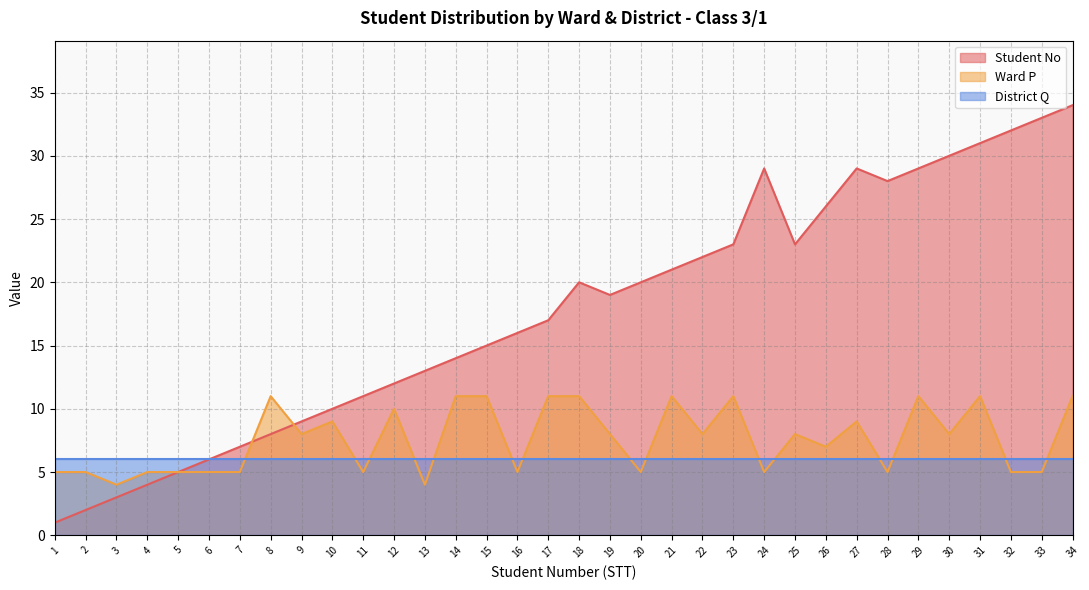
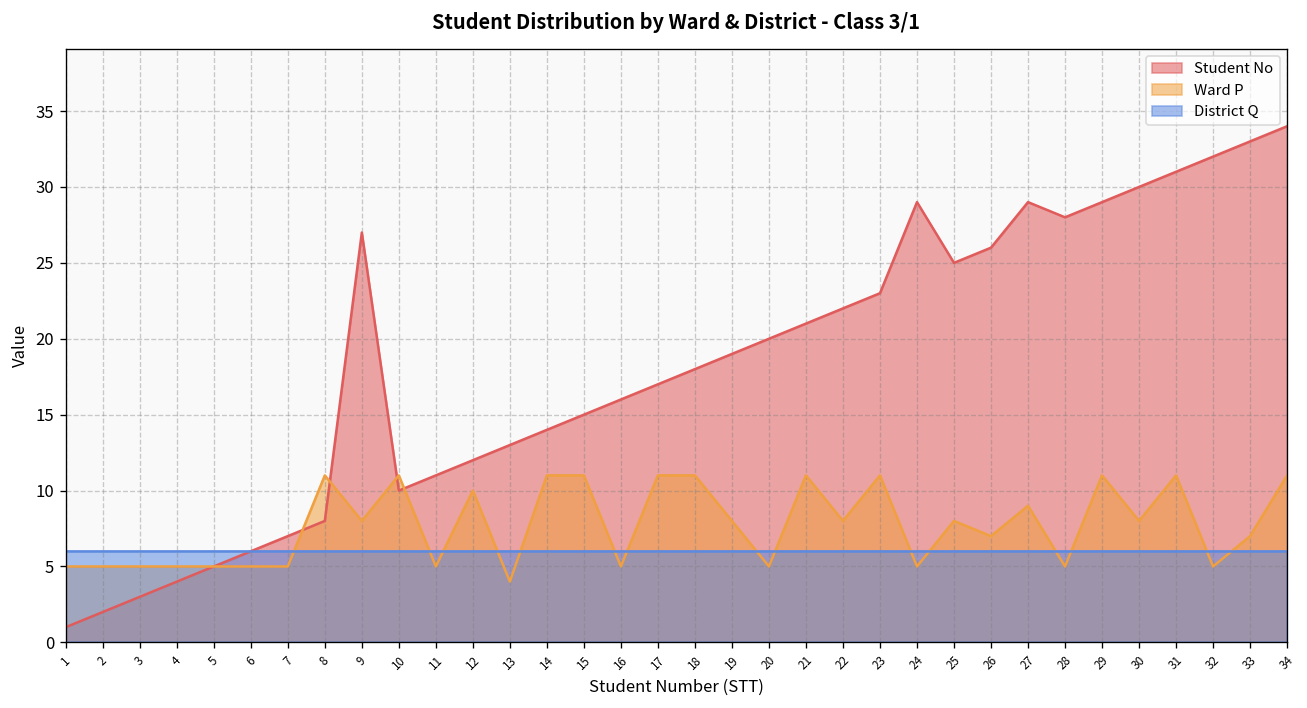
Ward P, 3: 4 -> 5
Student No, 9: 9 -> 27
Ward P, 10: 9 -> 11
Student No, 18: 20 -> 18
Student No, 25: 23 -> 25
Ward P, 33: 5 -> 7
